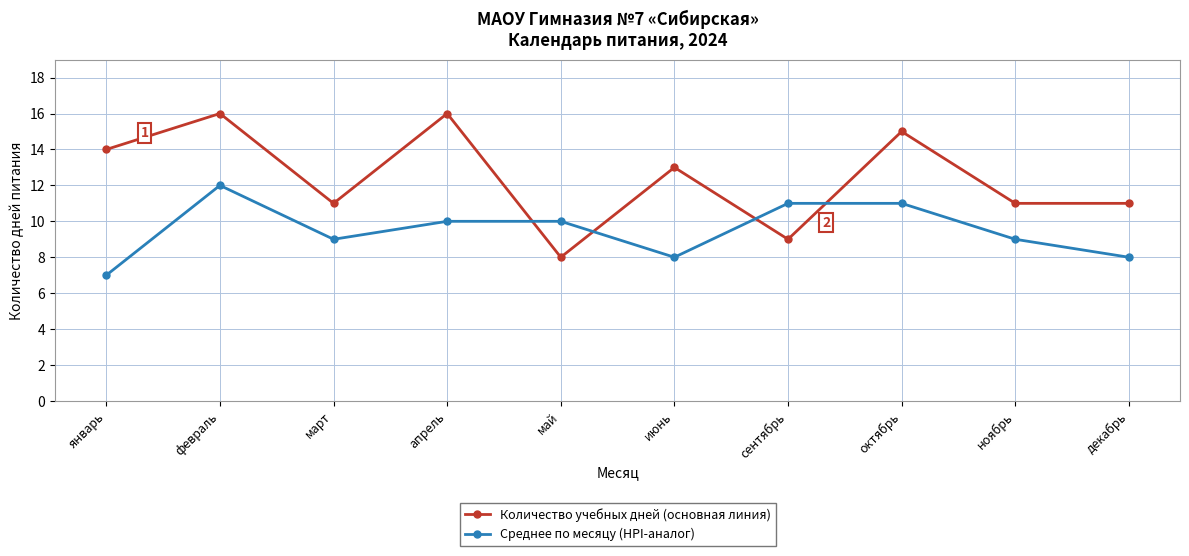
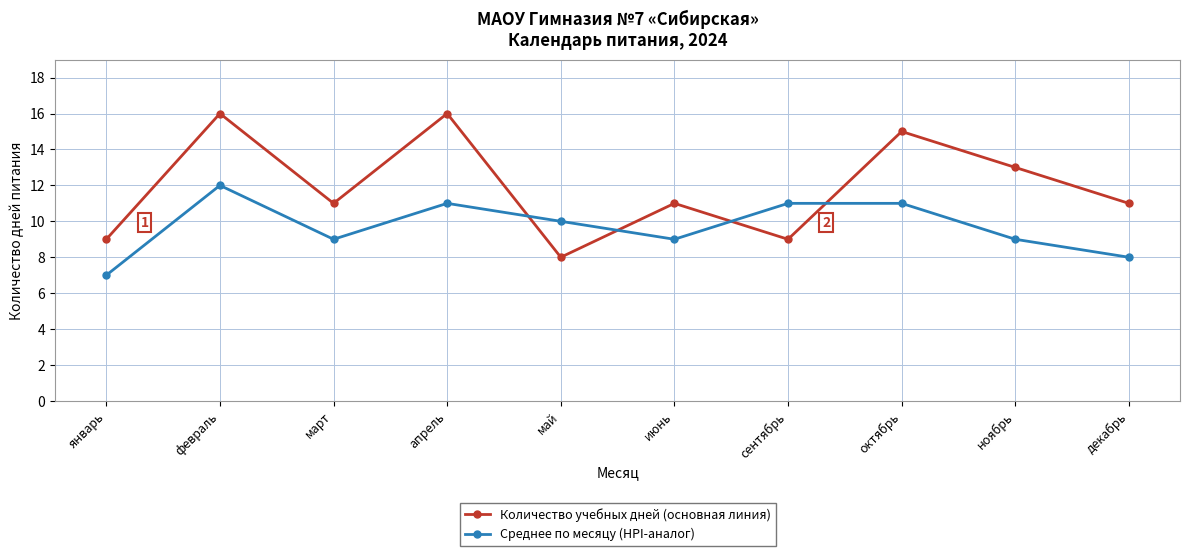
Количество учебных дней (основная линия), январь: 14 -> 9
Среднее по месяцу (HPI-аналог), апрель: 10 -> 11
Количество учебных дней (основная линия), июнь: 13 -> 11
Среднее по месяцу (HPI-аналог), июнь: 8 -> 9
Количество учебных дней (основная линия), ноябрь: 11 -> 13
